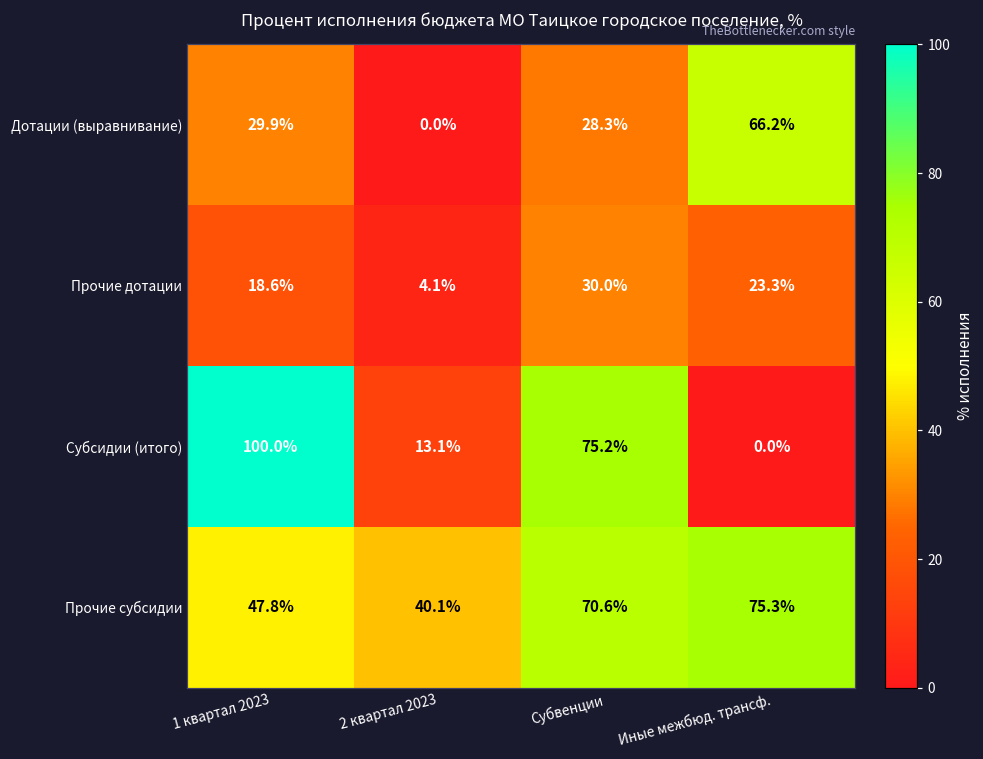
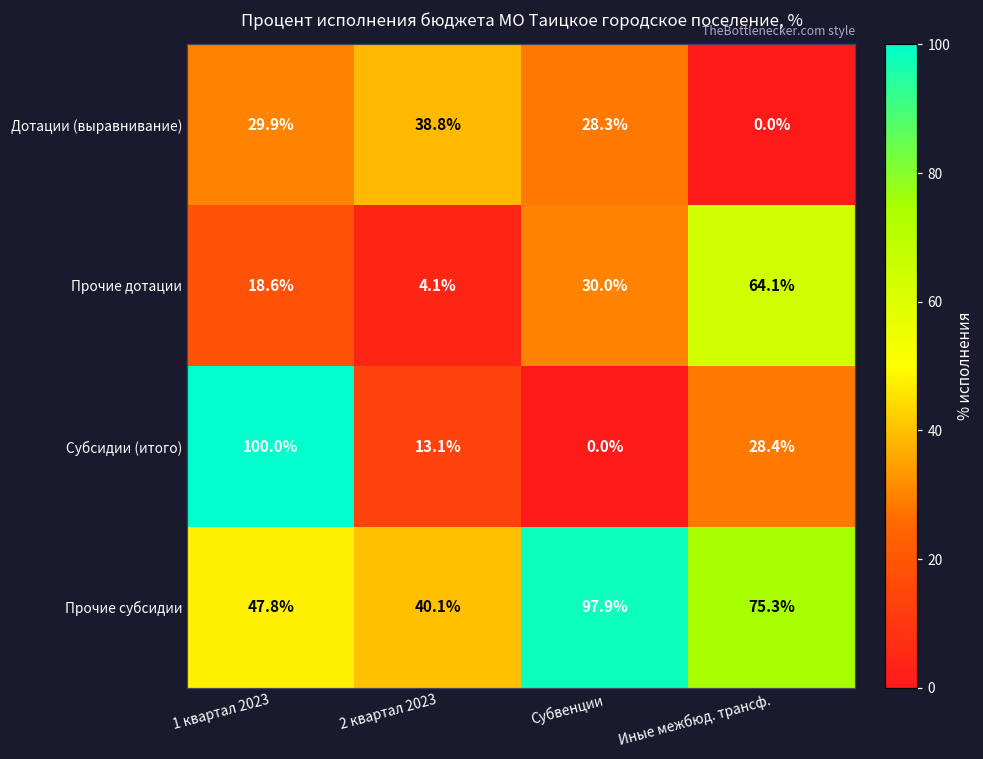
Дотации (выравнивание), 2 квартал 2023: 0.0% -> 38.8%
Дотации (выравнивание), Иные межбюд. трансф.: 66.2% -> 0.0%
Прочие дотации, Иные межбюд. трансф.: 23.3% -> 64.1%
Субсидии (итого), Субвенции: 75.2% -> 0.0%
Субсидии (итого), Иные межбюд. трансф.: 0.0% -> 28.4%
Прочие субсидии, Субвенции: 70.6% -> 97.9%
